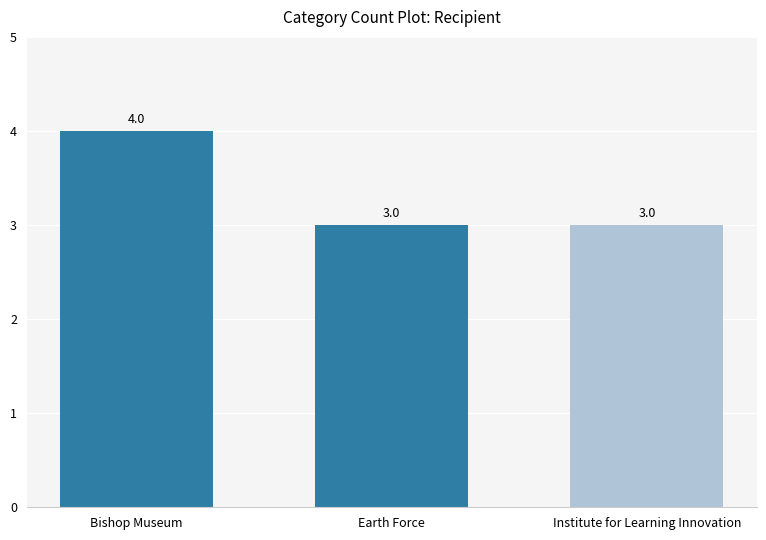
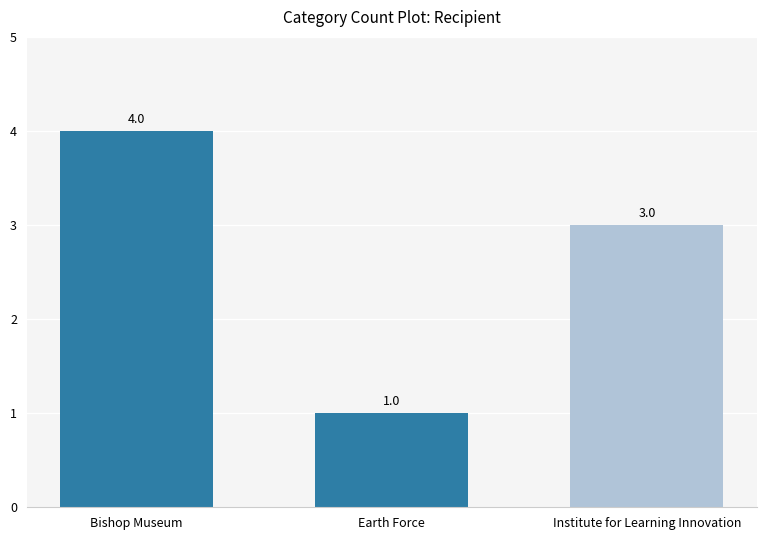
Earth Force: 3.0 -> 1.0
